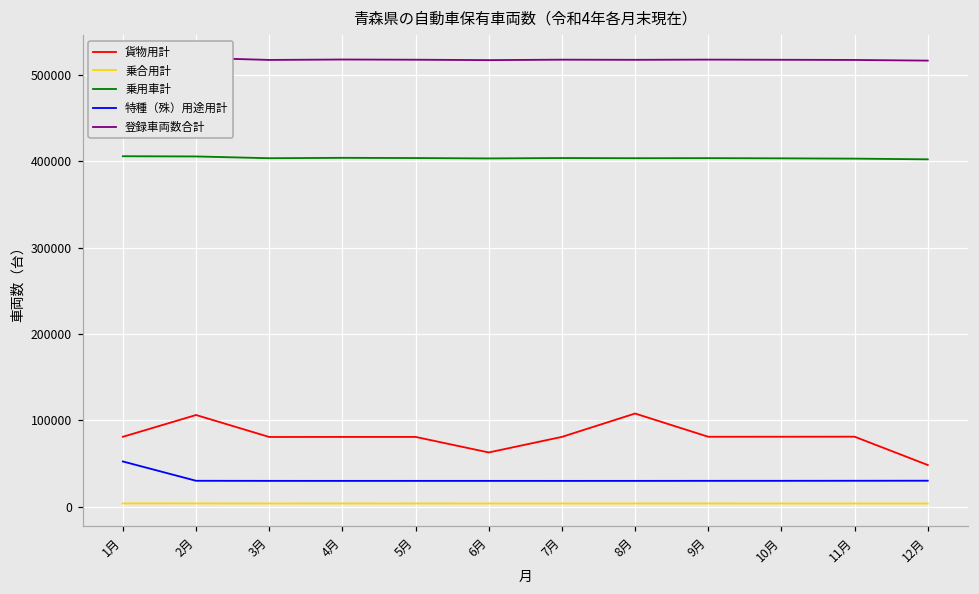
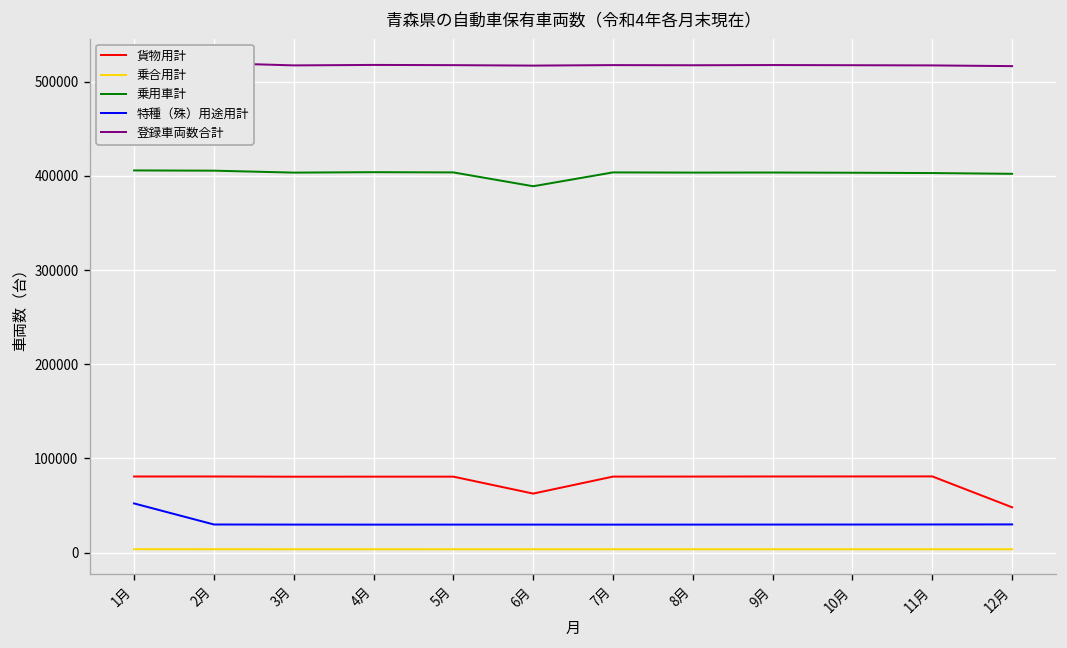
貨物用計, 2月: 110000 -> 80000
乗用車計, 6月: 400000 -> 390000
貨物用計, 8月: 110000 -> 80000
